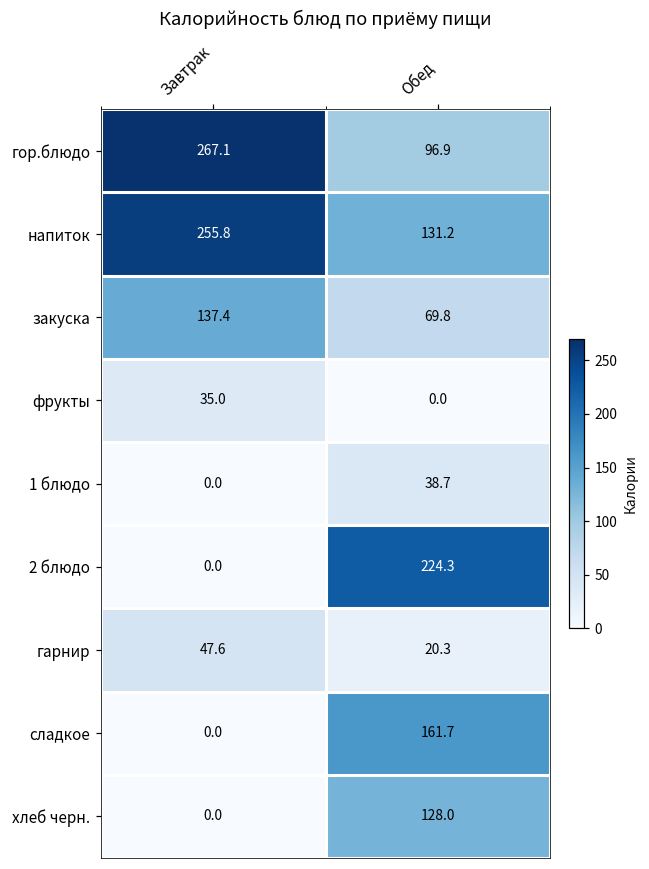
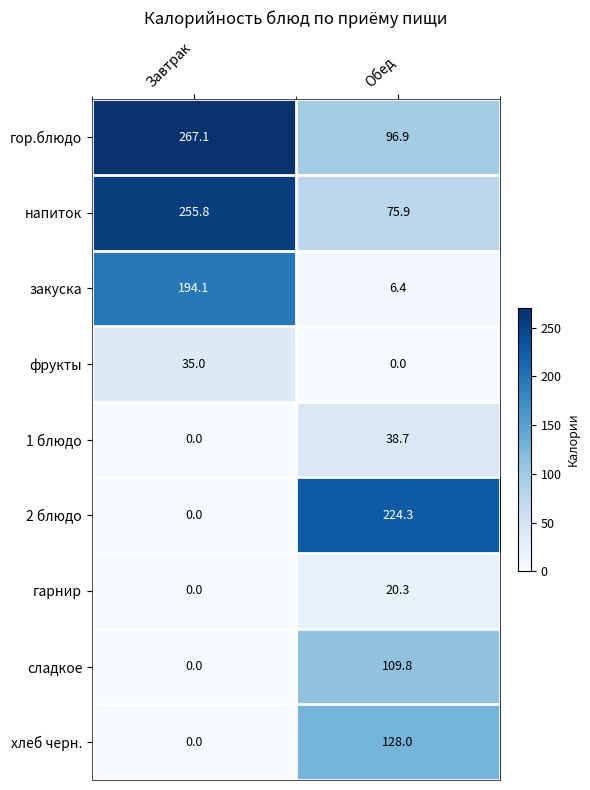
напиток, Обед: 131.2 -> 75.9
закуска, Завтрак: 137.4 -> 194.1
закуска, Обед: 69.8 -> 6.4
гарнир, Завтрак: 47.6 -> 0.0
сладкое, Обед: 161.7 -> 109.8
